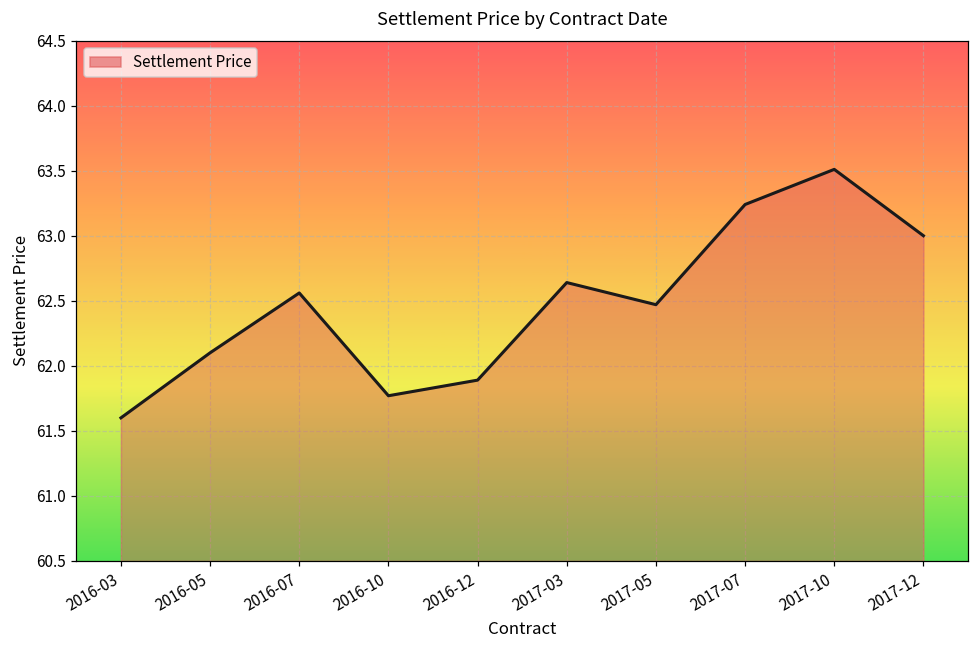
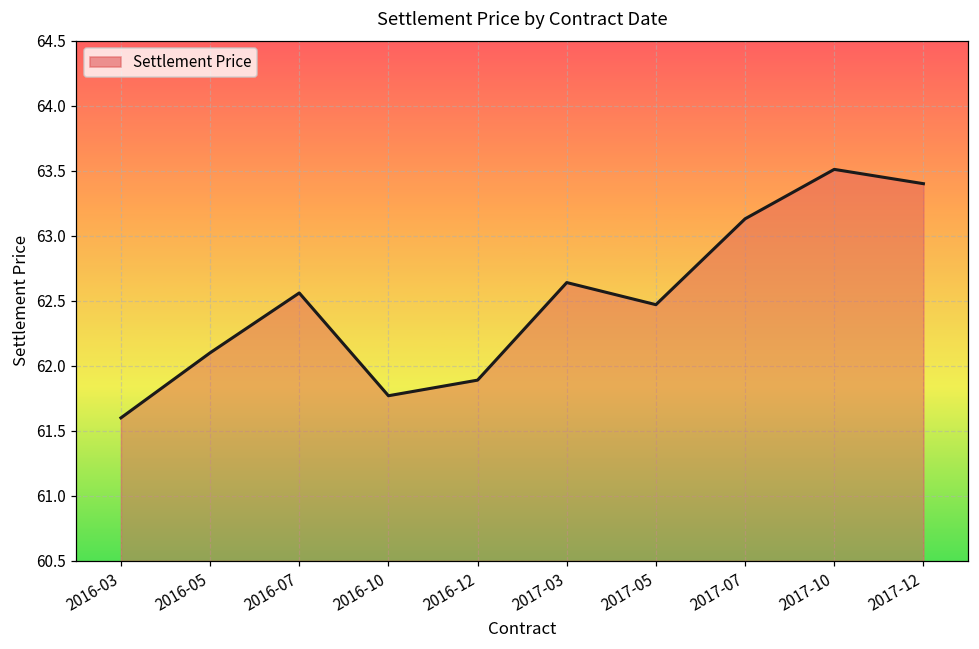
2017-07: 63.24 -> 63.13
2017-12: 63.0 -> 63.4
